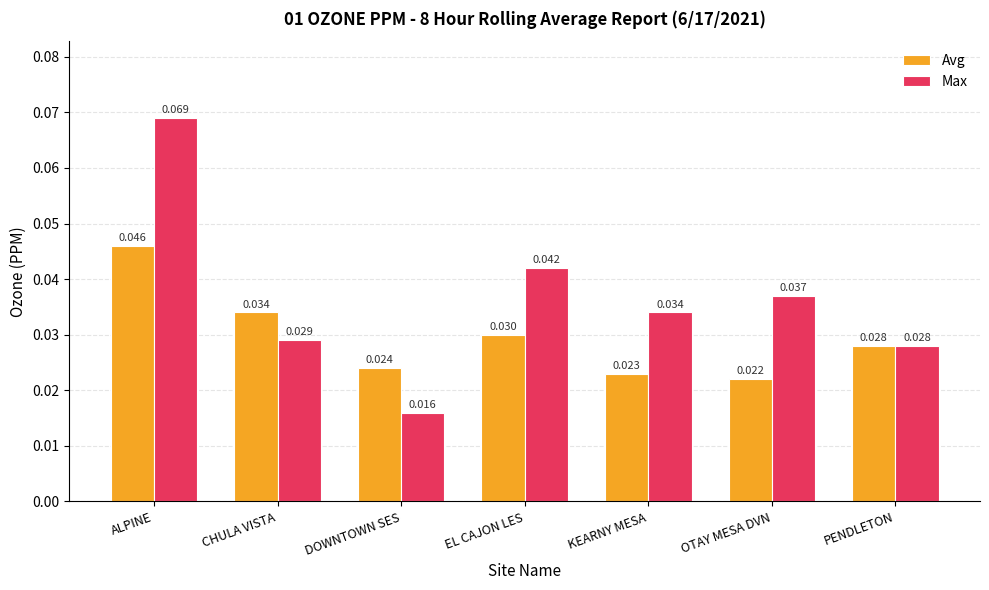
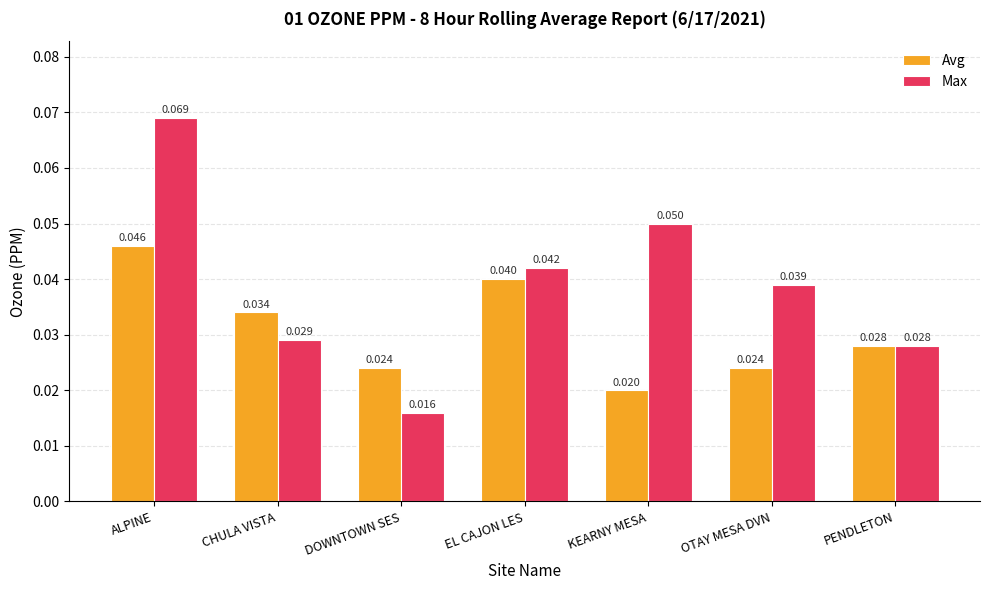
Avg, EL CAJON LES: 0.030 -> 0.040
Avg, KEARNY MESA: 0.023 -> 0.020
Max, KEARNY MESA: 0.034 -> 0.050
Avg, OTAY MESA DVN: 0.022 -> 0.024
Max, OTAY MESA DVN: 0.037 -> 0.039
